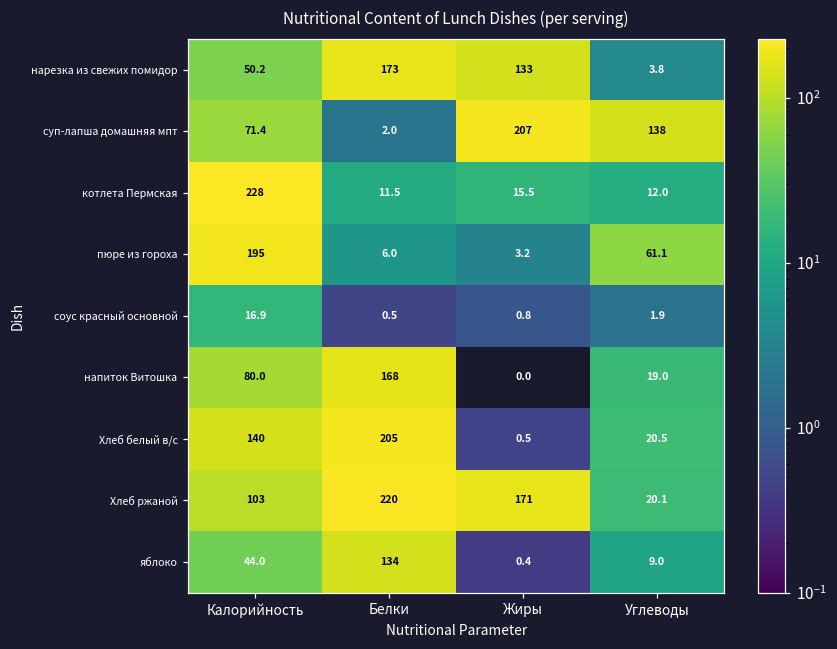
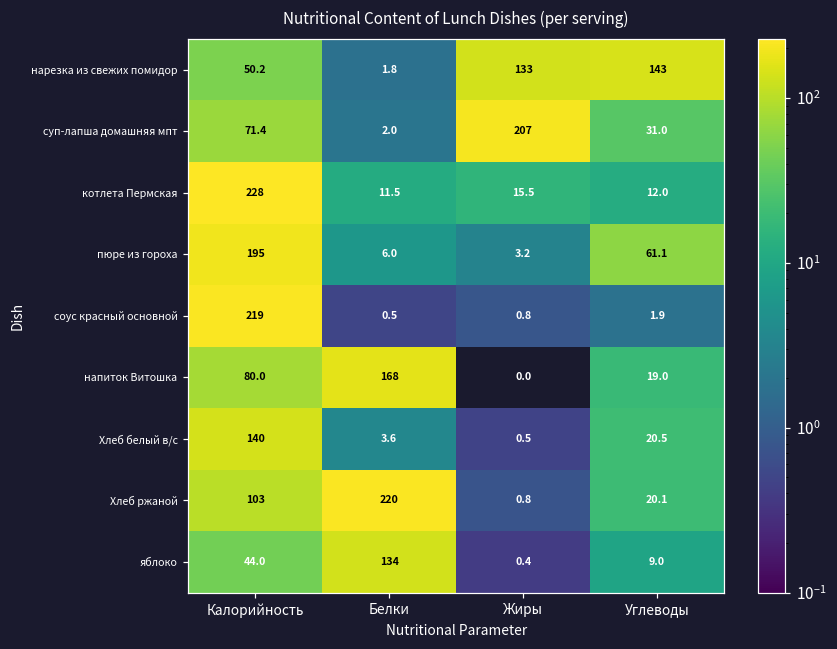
нарезка из свежих помидор, Белки: 173 -> 1.8
нарезка из свежих помидор, Углеводы: 3.8 -> 143
суп-лапша домашняя мпт, Углеводы: 138 -> 31.0
соус красный основной, Калорийность: 16.9 -> 219
Хлеб белый в/с, Белки: 205 -> 3.6
Хлеб ржаной, Жиры: 171 -> 0.8
